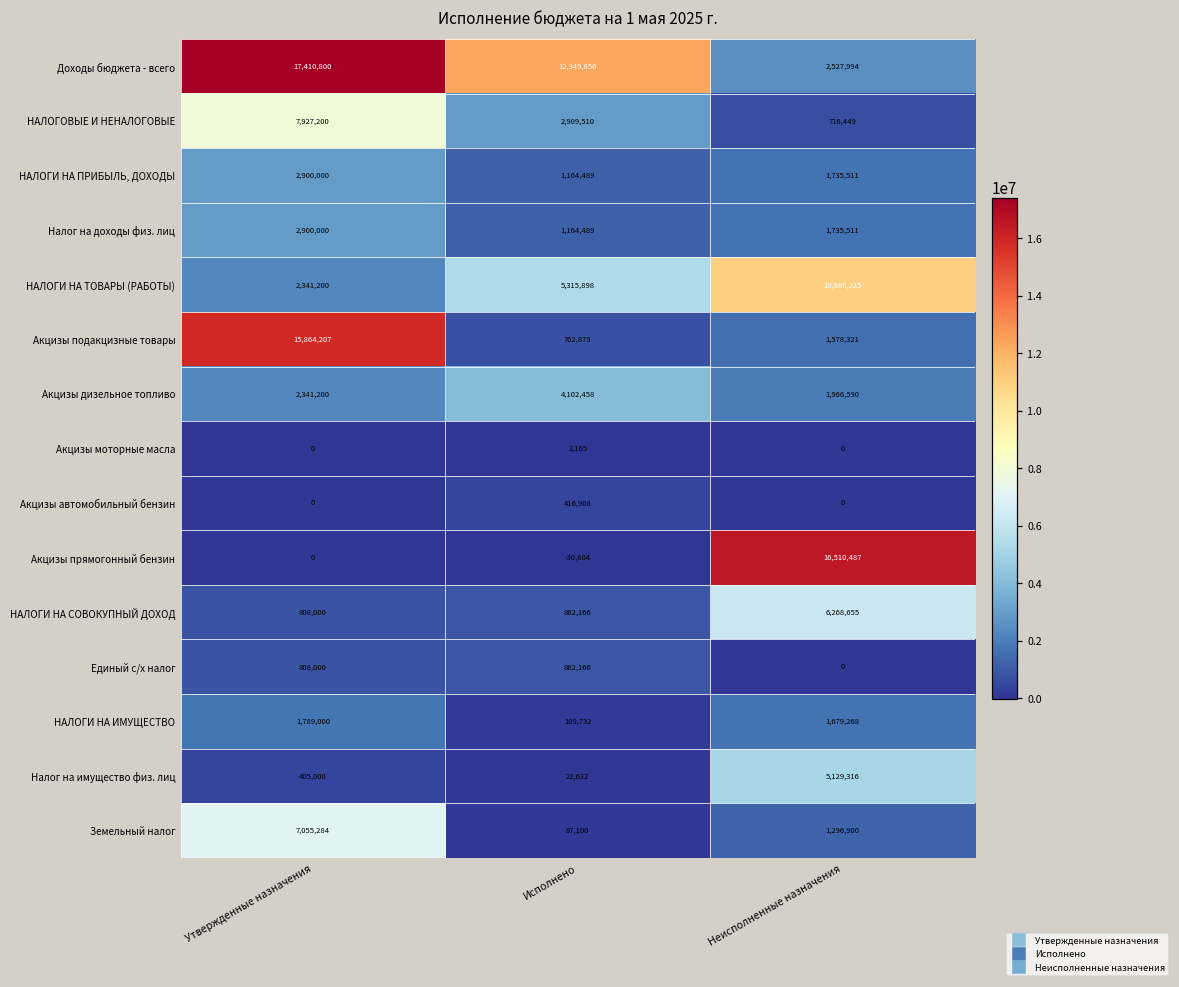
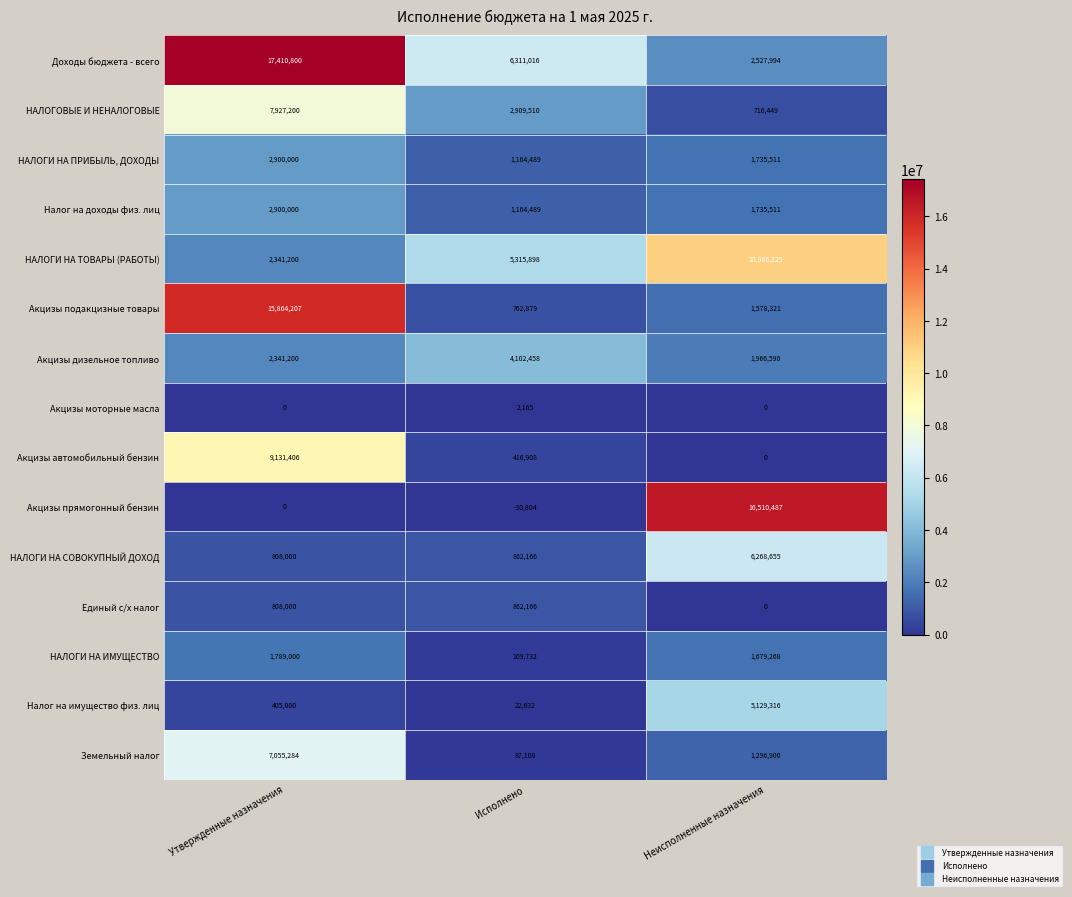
Доходы бюджета - всего, Исполнено: 12,349,856 -> 6,311,016
Акцизы автомобильный бензин, Утвержденные назначения: 0 -> 9,131,406
